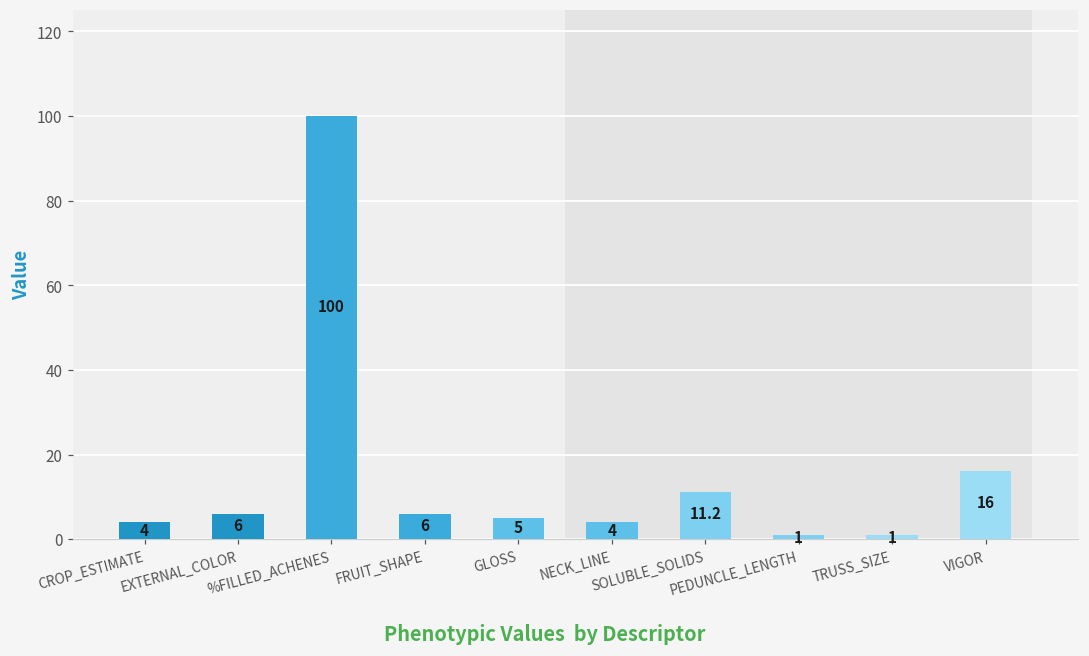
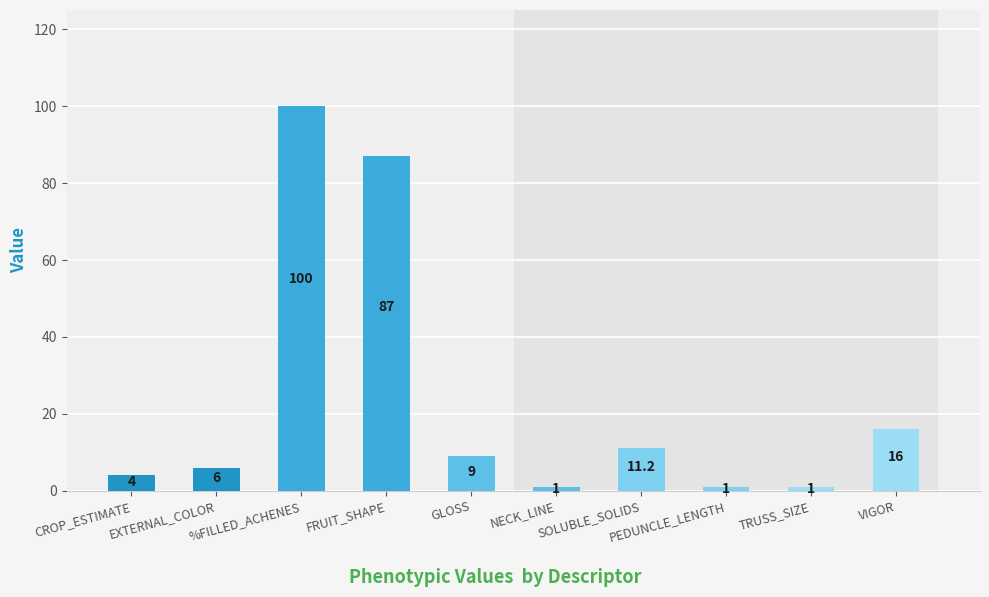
FRUIT_SHAPE: 6 -> 87
GLOSS: 5 -> 9
NECK_LINE: 4 -> 1
